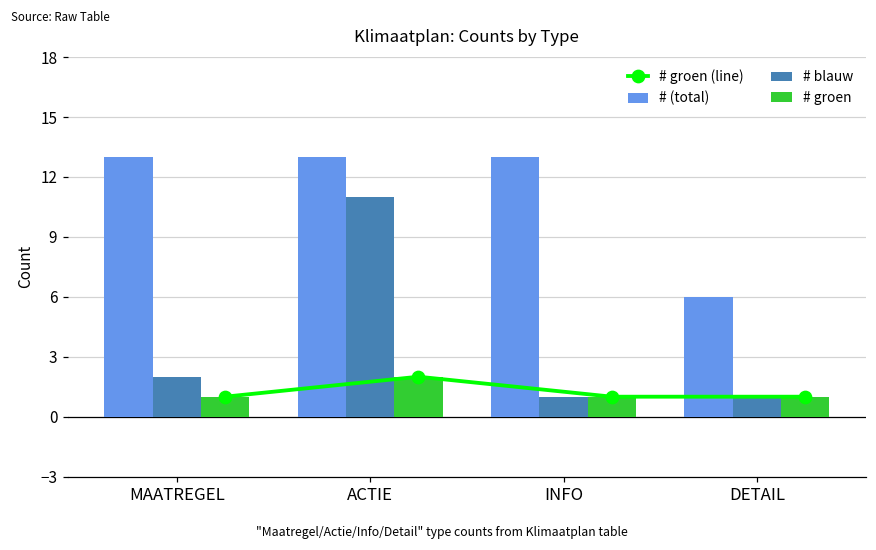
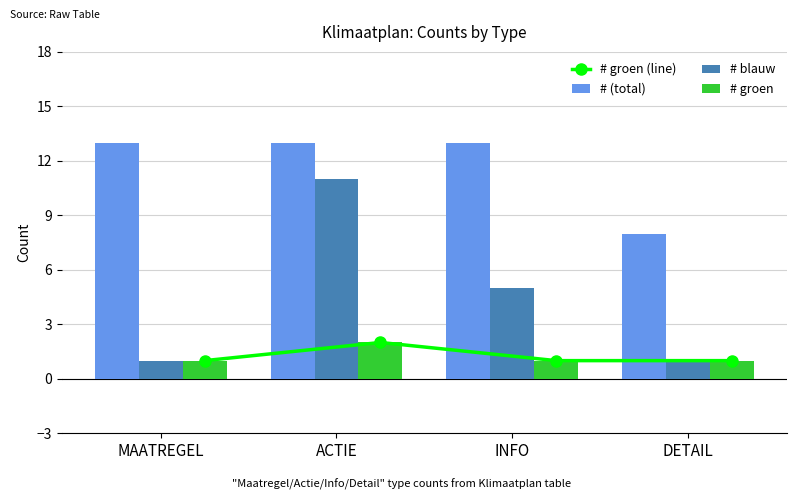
# blauw, MAATREGEL: 2 -> 1
# blauw, INFO: 1 -> 5
# (total), DETAIL: 6 -> 8
